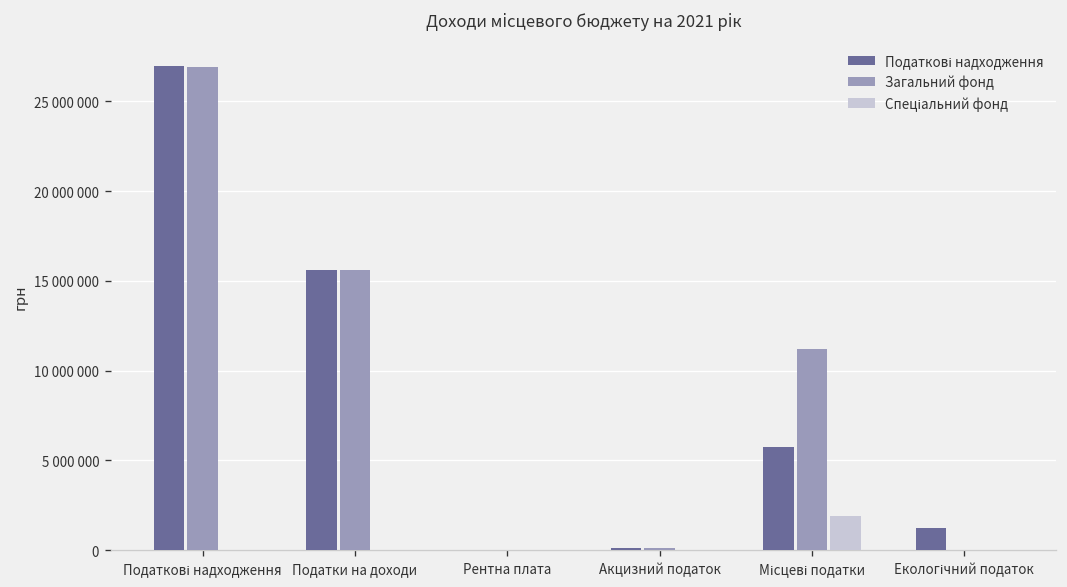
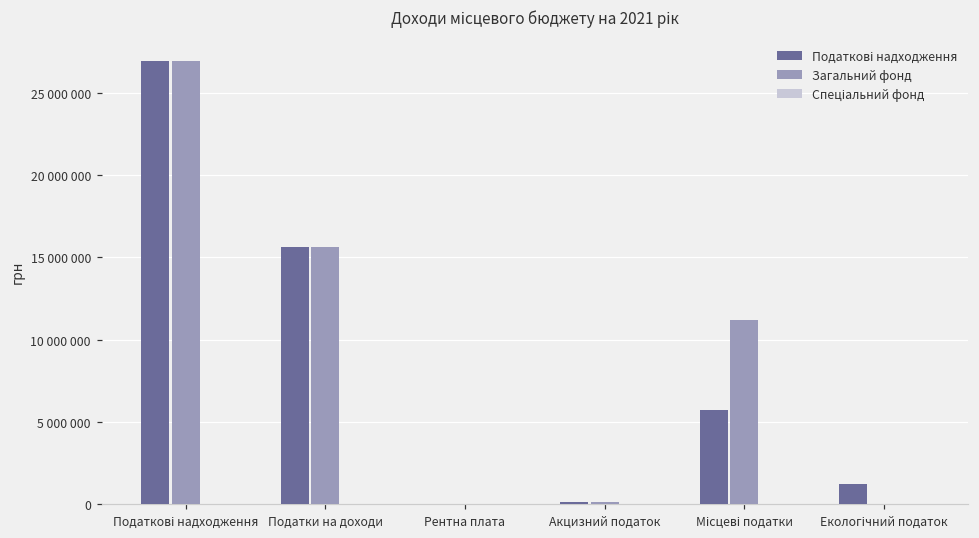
Спеціальний фонд, Місцеві податки: 1900000 -> 0
